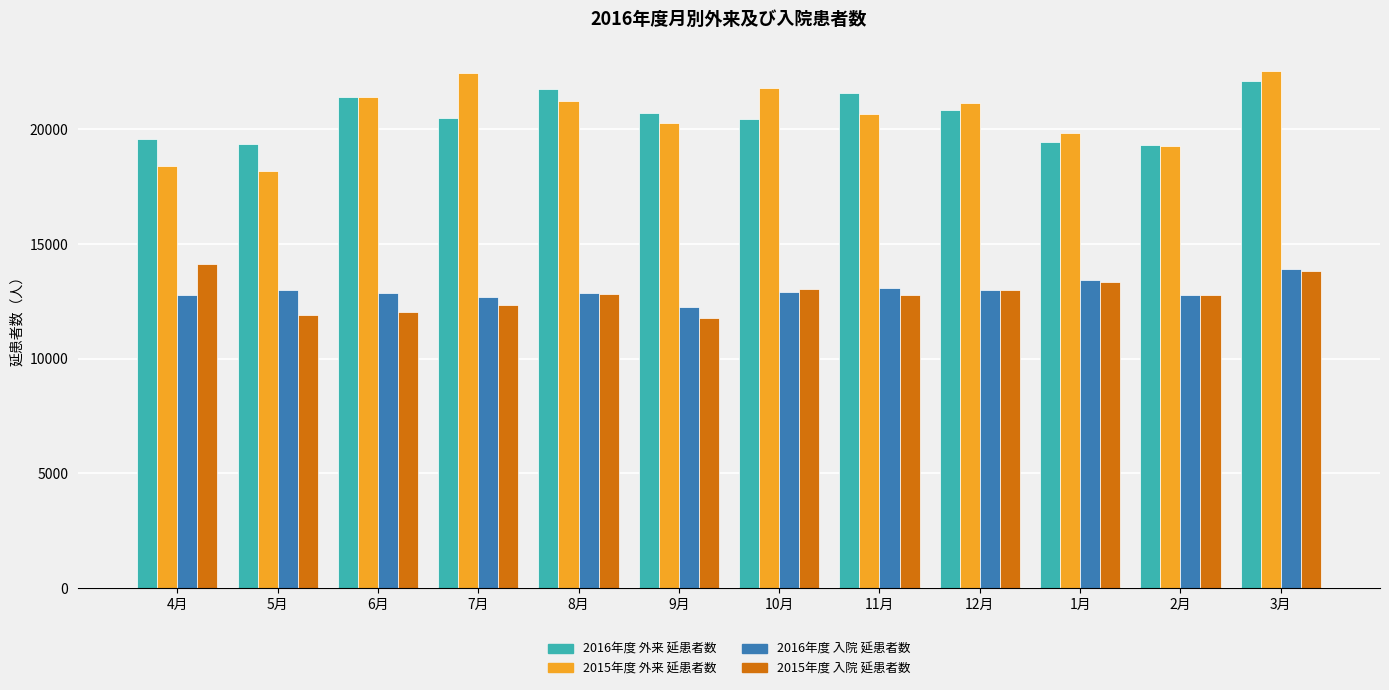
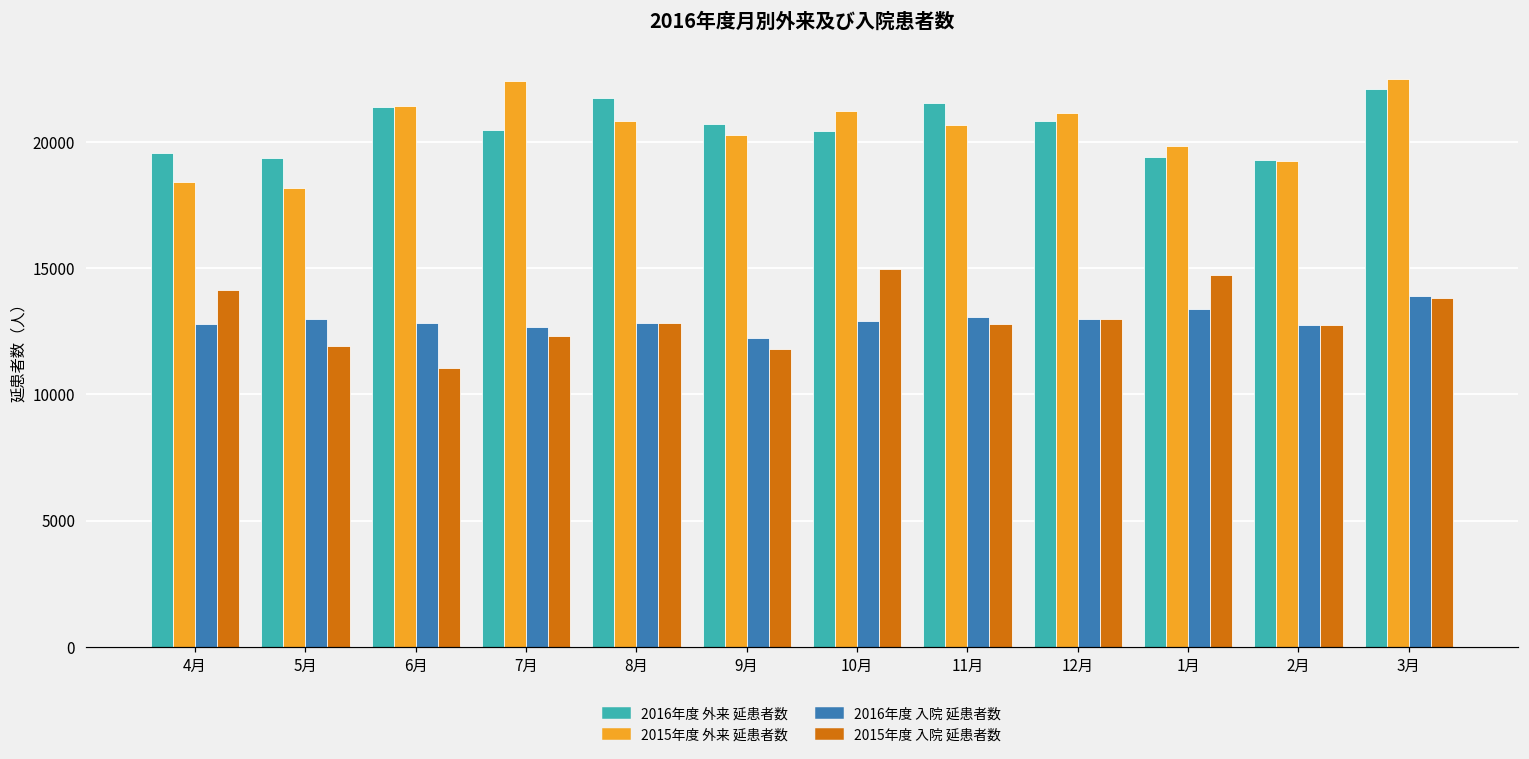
2015年度 入院 延患者数, 6月: 12000 -> 11000
2015年度 外来 延患者数, 8月: 21200 -> 20800
2015年度 外来 延患者数, 10月: 21800 -> 21200
2015年度 入院 延患者数, 10月: 13000 -> 14900
2015年度 入院 延患者数, 1月: 13400 -> 14700
